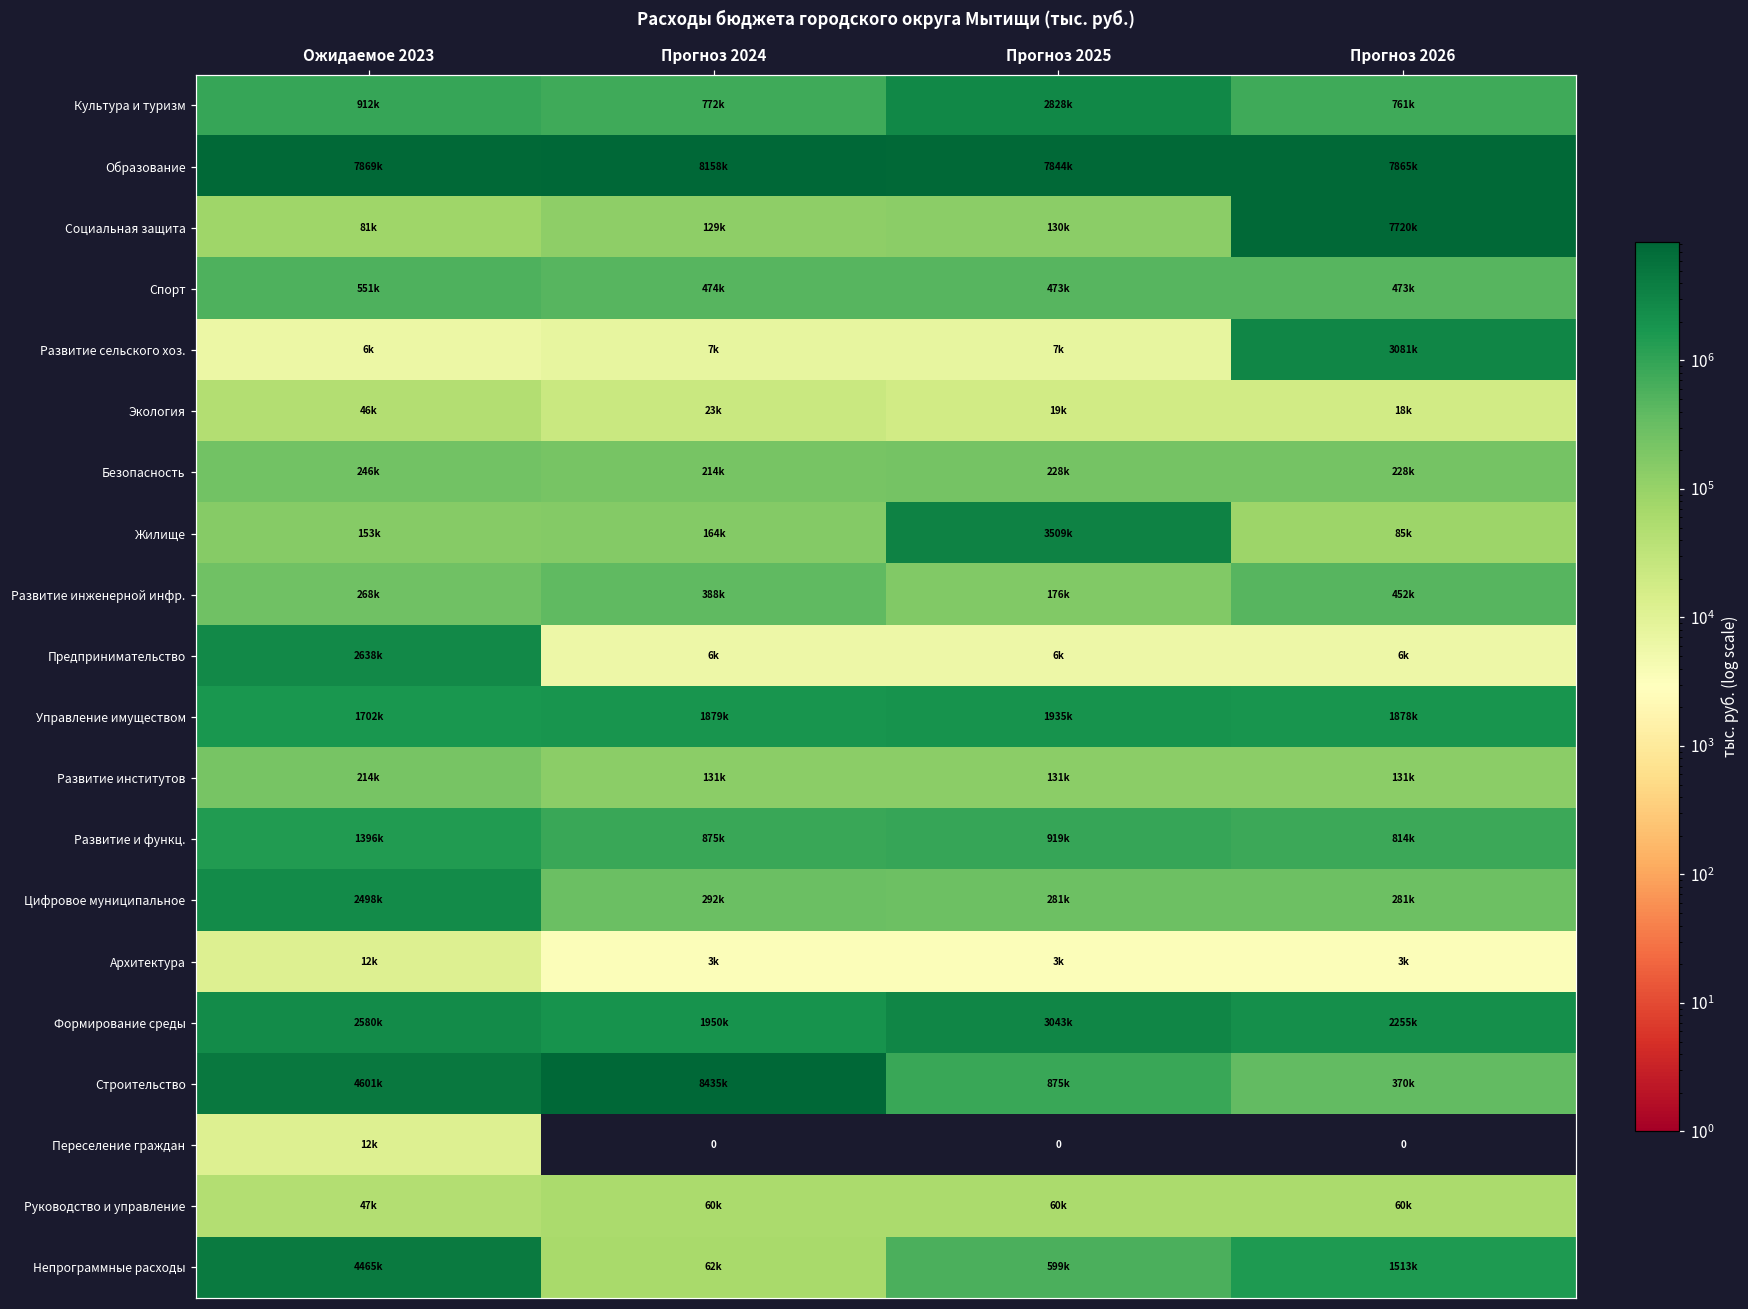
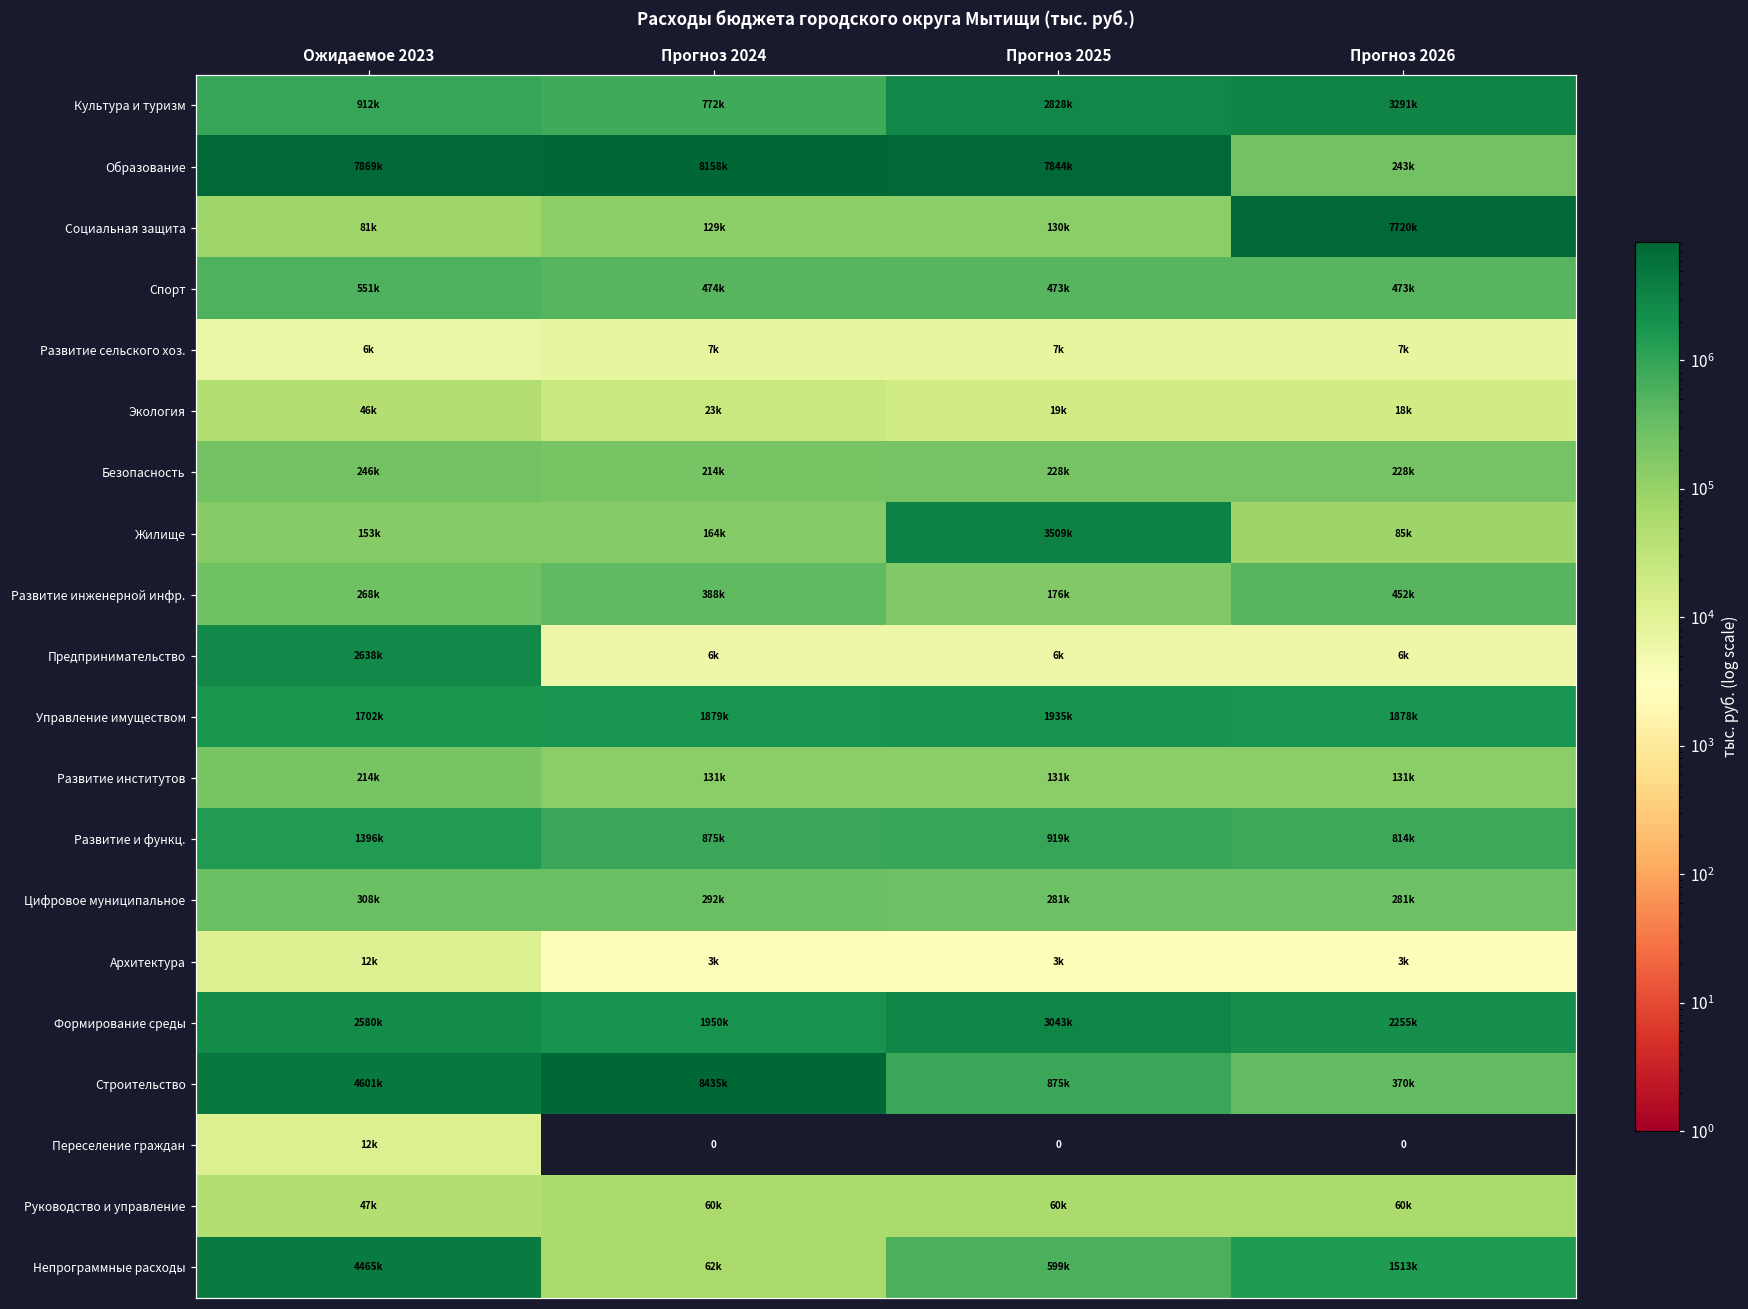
Культура и туризм, Прогноз 2026: 761k -> 3291k
Образование, Прогноз 2026: 7865k -> 243k
Развитие сельского хоз., Прогноз 2026: 3081k -> 7k
Цифровое муниципальное, Ожидаемое 2023: 2498k -> 308k
